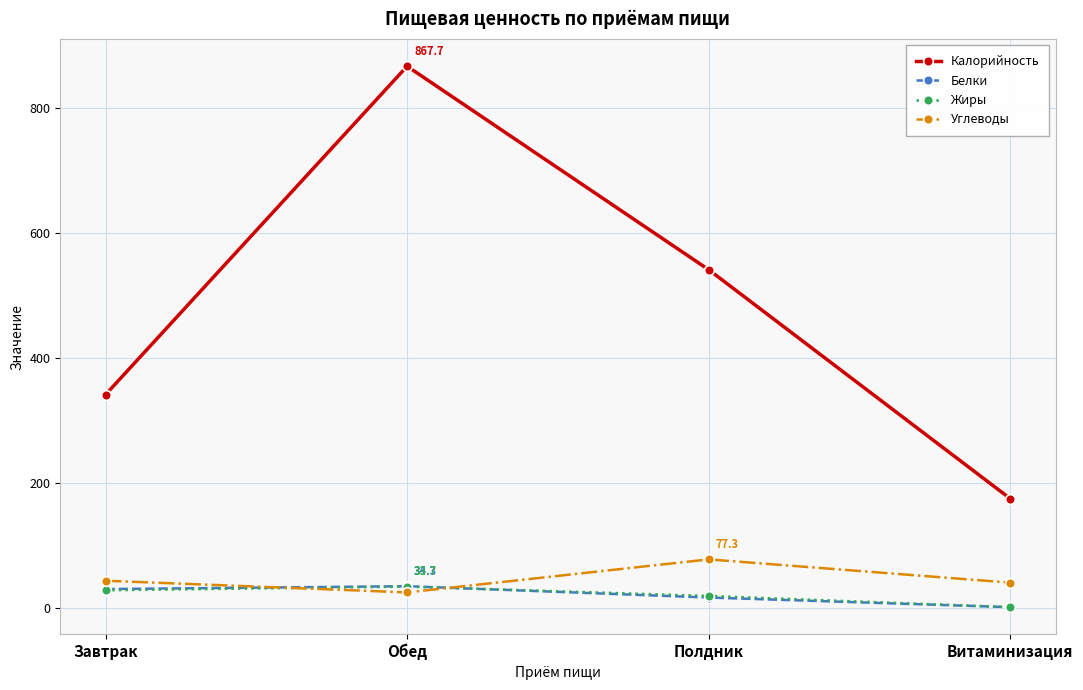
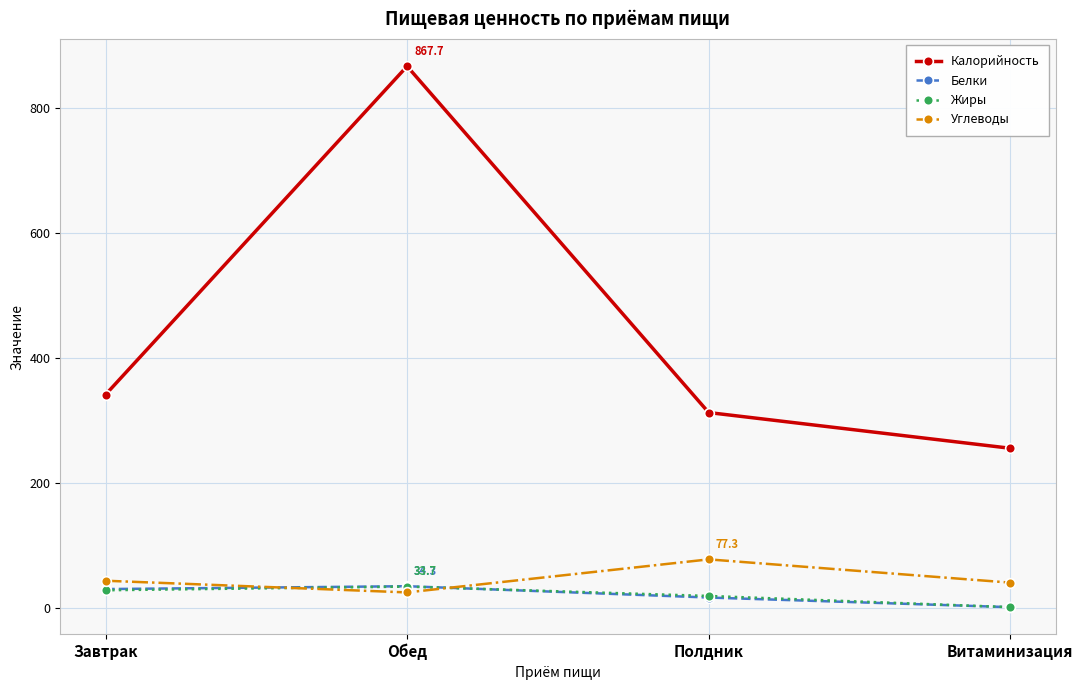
Калорийность, Полдник: 540 -> 310
Калорийность, Витаминизация: 170 -> 260
